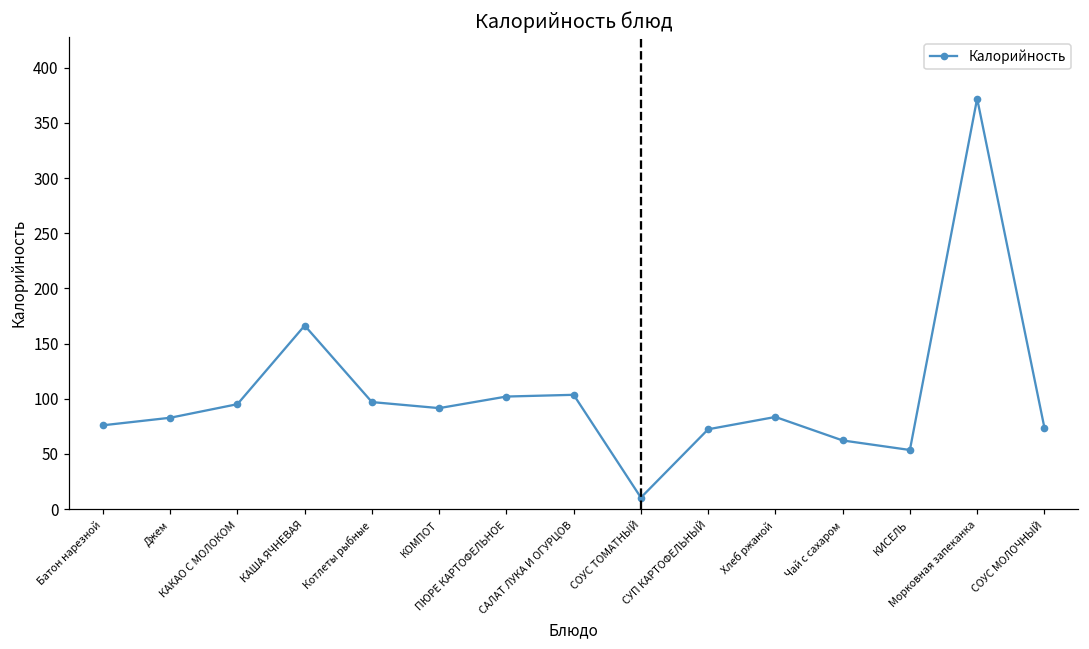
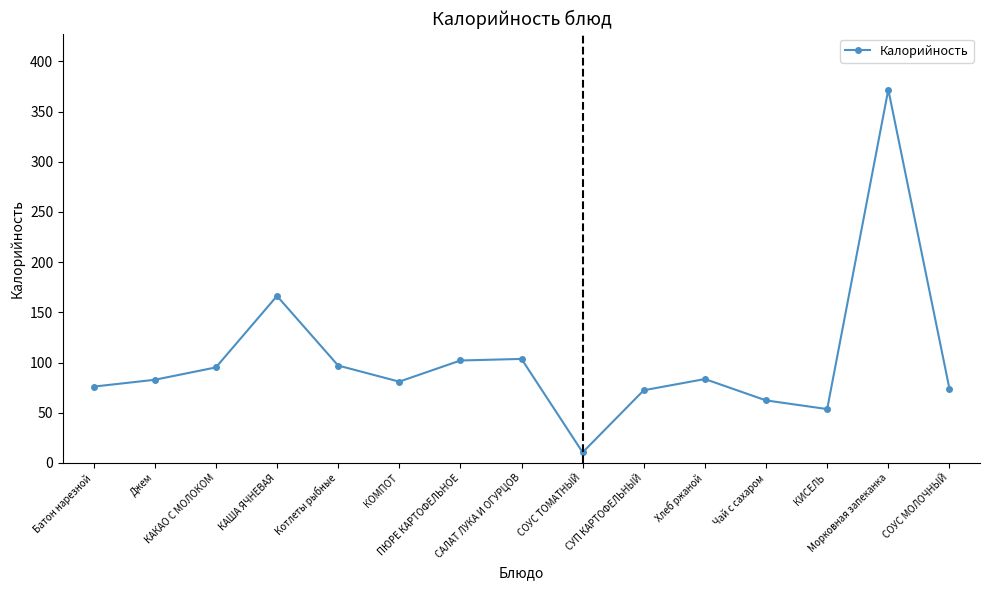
КОМПОТ: 92 -> 81
